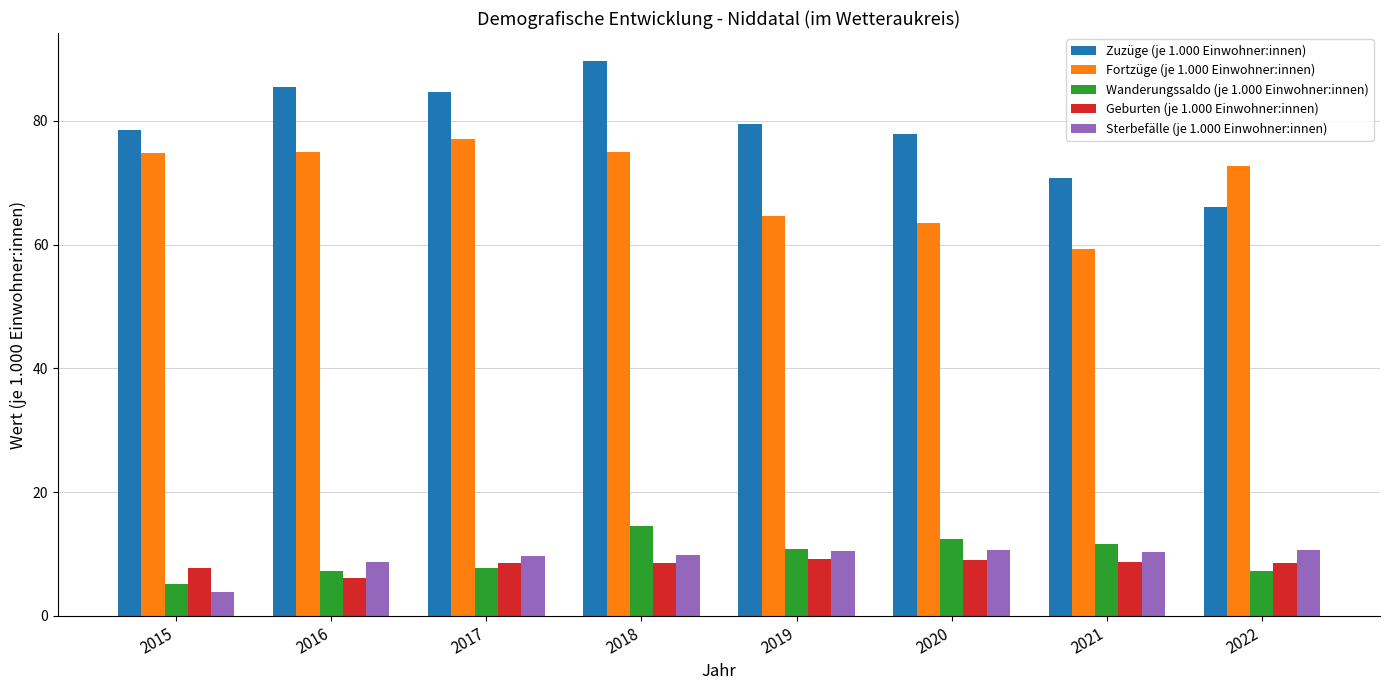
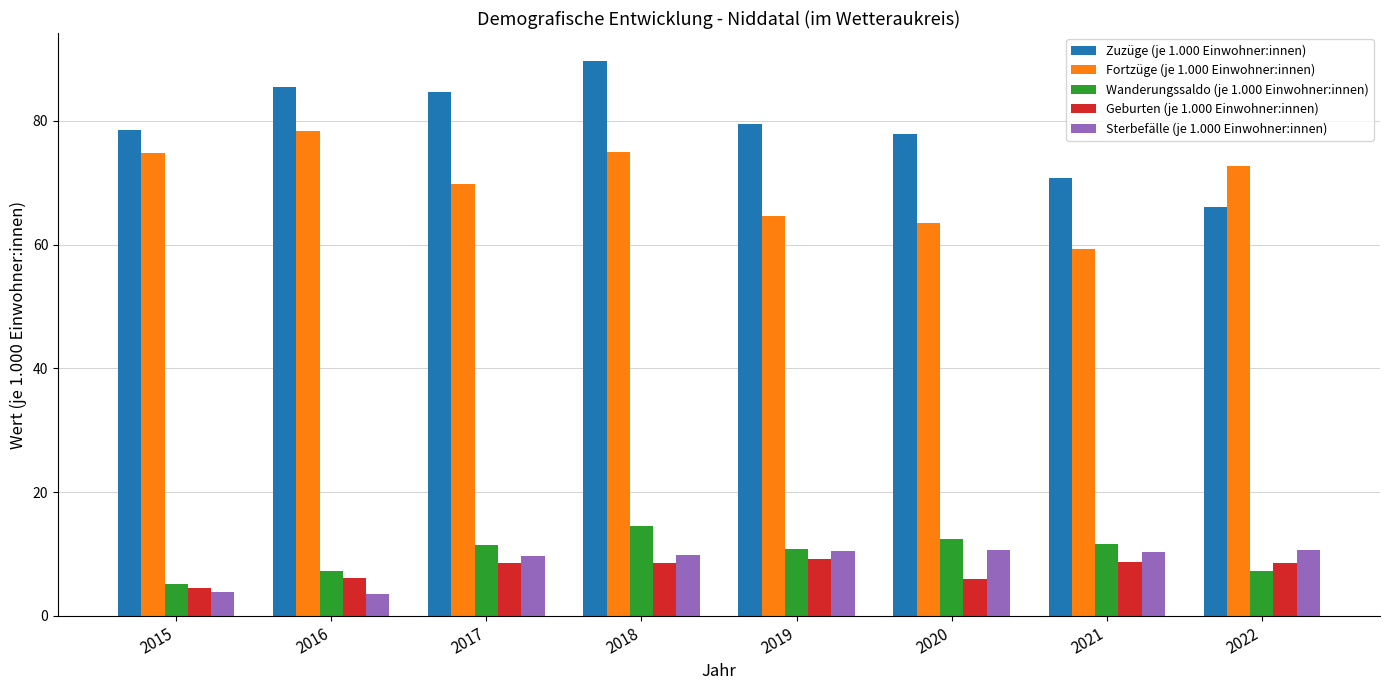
Geburten (je 1.000 Einwohner:innen), 2015: 8 -> 5
Fortzüge (je 1.000 Einwohner:innen), 2016: 75 -> 78
Sterbefälle (je 1.000 Einwohner:innen), 2016: 9 -> 4
Fortzüge (je 1.000 Einwohner:innen), 2017: 77 -> 70
Wanderungssaldo (je 1.000 Einwohner:innen), 2017: 8 -> 11
Geburten (je 1.000 Einwohner:innen), 2020: 9 -> 6
